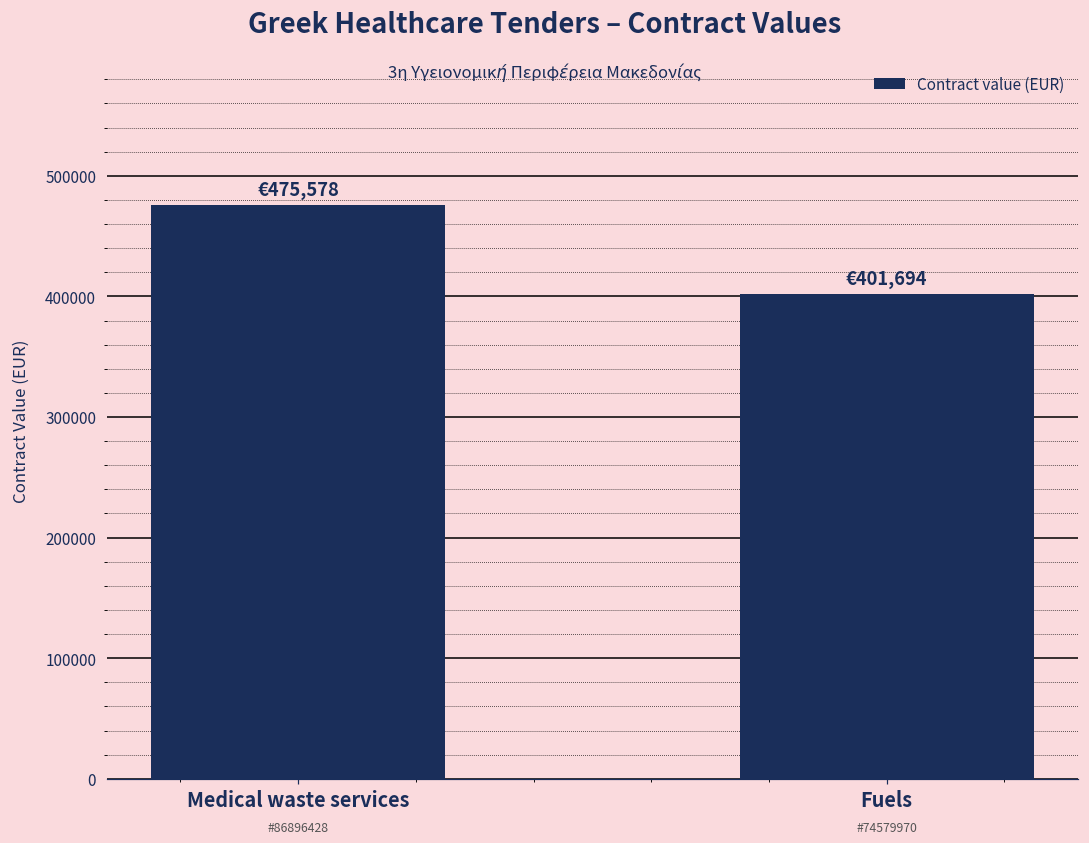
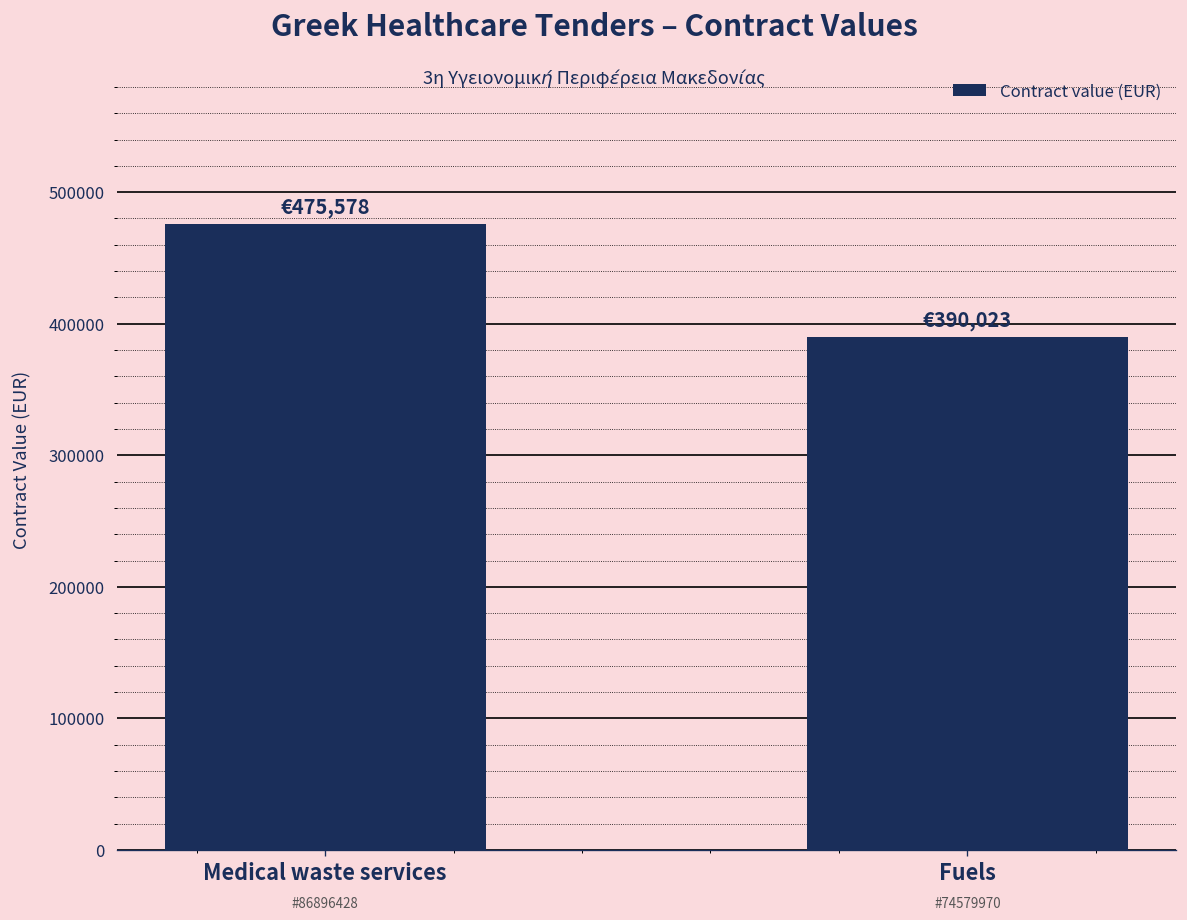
Fuels: €401,694 -> €390,023
